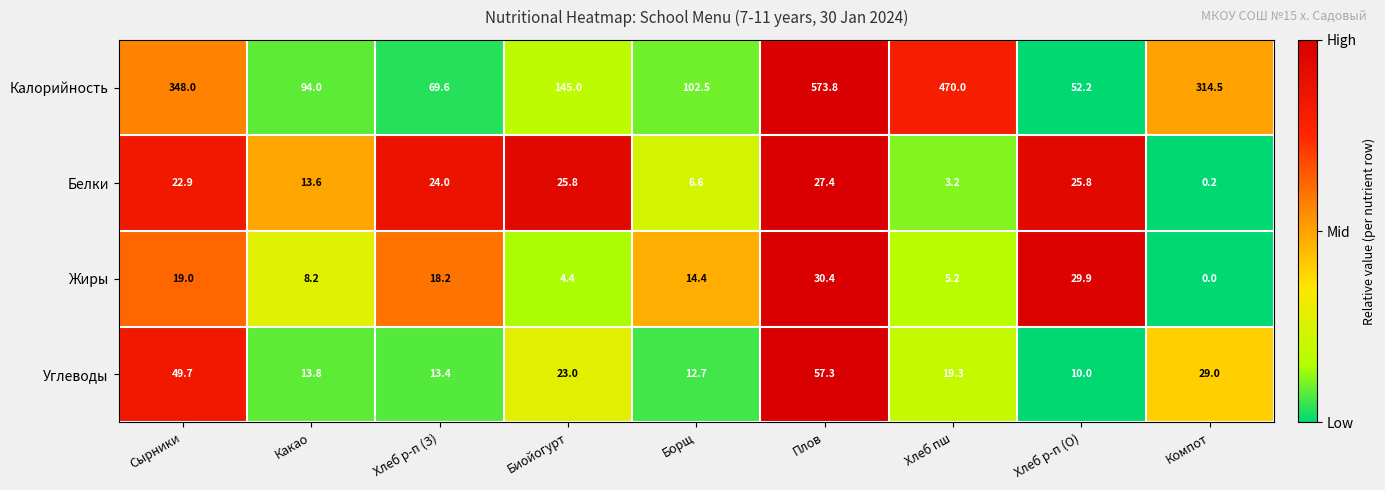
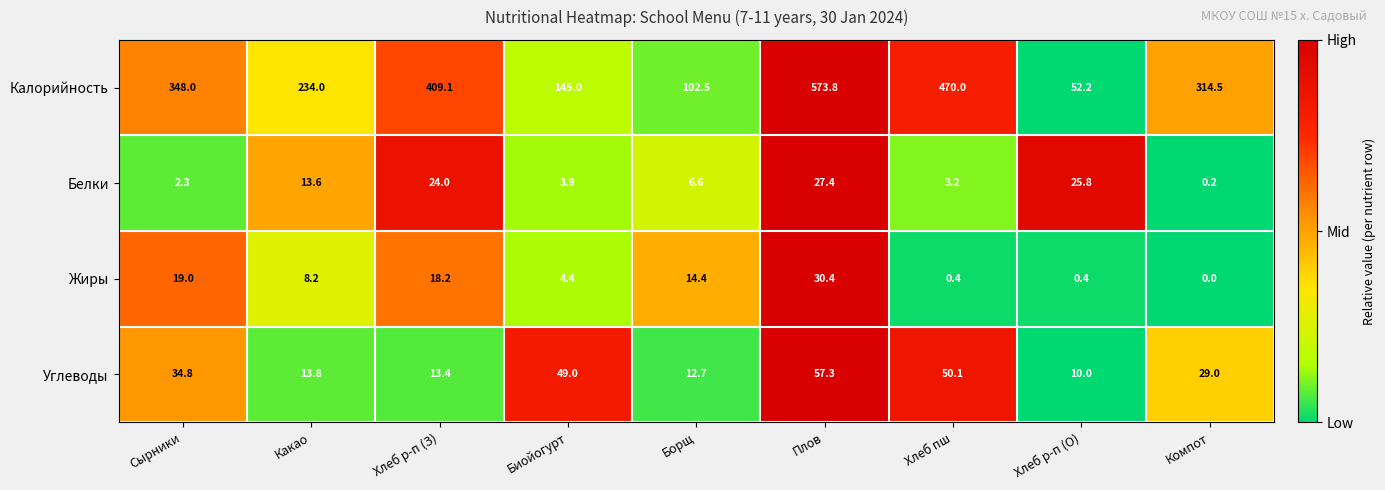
Калорийность, Какао: 94.0 -> 234.0
Калорийность, Хлеб р-п (З): 69.6 -> 409.1
Белки, Сырники: 22.9 -> 2.3
Белки, Биойогурт: 25.8 -> 3.9
Жиры, Хлеб пш: 5.2 -> 0.4
Жиры, Хлеб р-п (О): 29.9 -> 0.4
Углеводы, Сырники: 49.7 -> 34.8
Углеводы, Биойогурт: 23.0 -> 49.0
Углеводы, Хлеб пш: 19.3 -> 50.1
